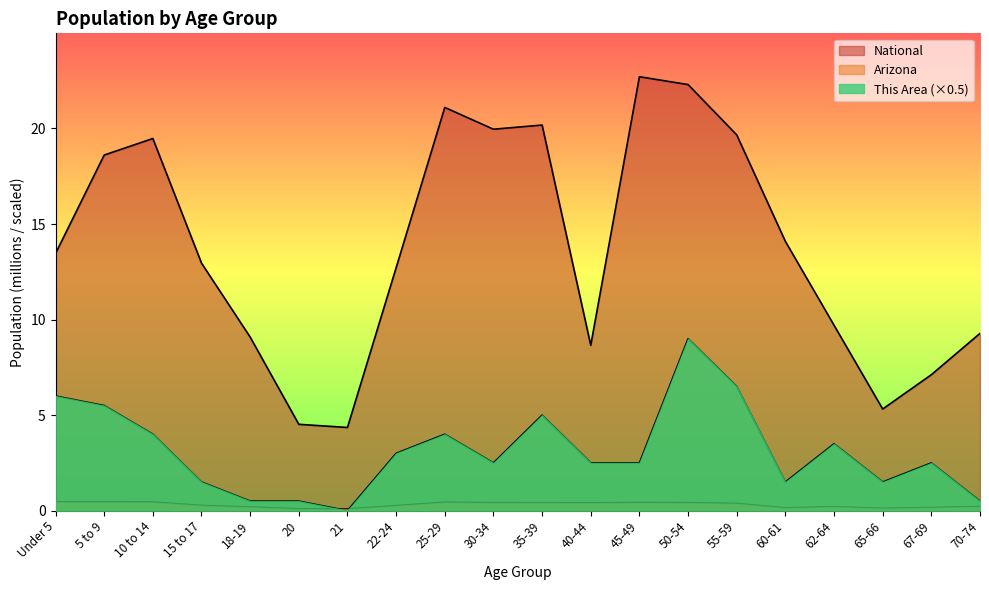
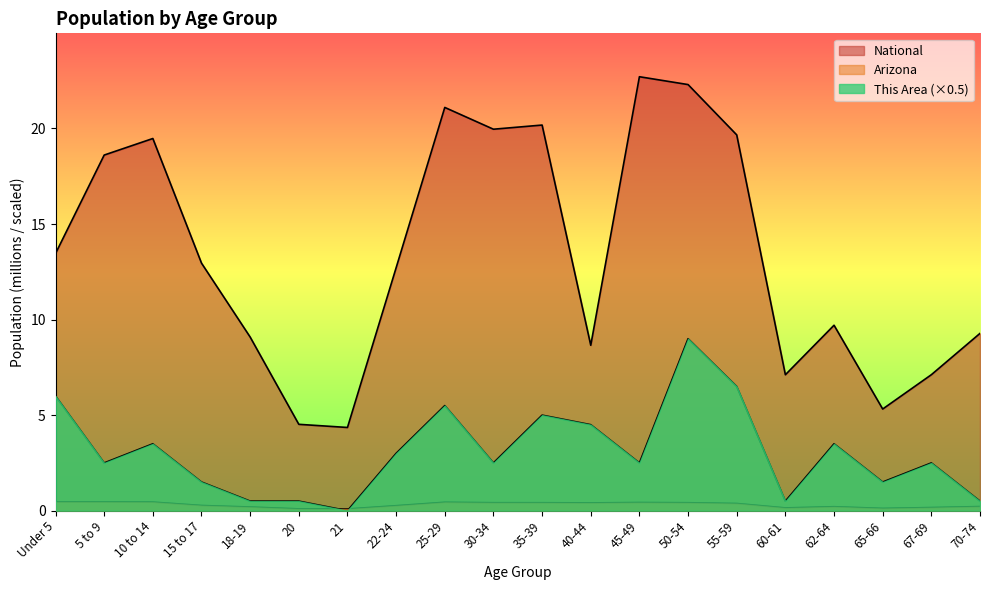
This Area (×0.5), 5 to 9: 5.5 -> 2.5
This Area (×0.5), 10 to 14: 4.0 -> 3.5
This Area (×0.5), 25-29: 4.0 -> 5.5
This Area (×0.5), 40-44: 2.5 -> 4.5
National, 60-61: 14.1 -> 7.1
This Area (×0.5), 60-61: 1.5 -> 0.5
